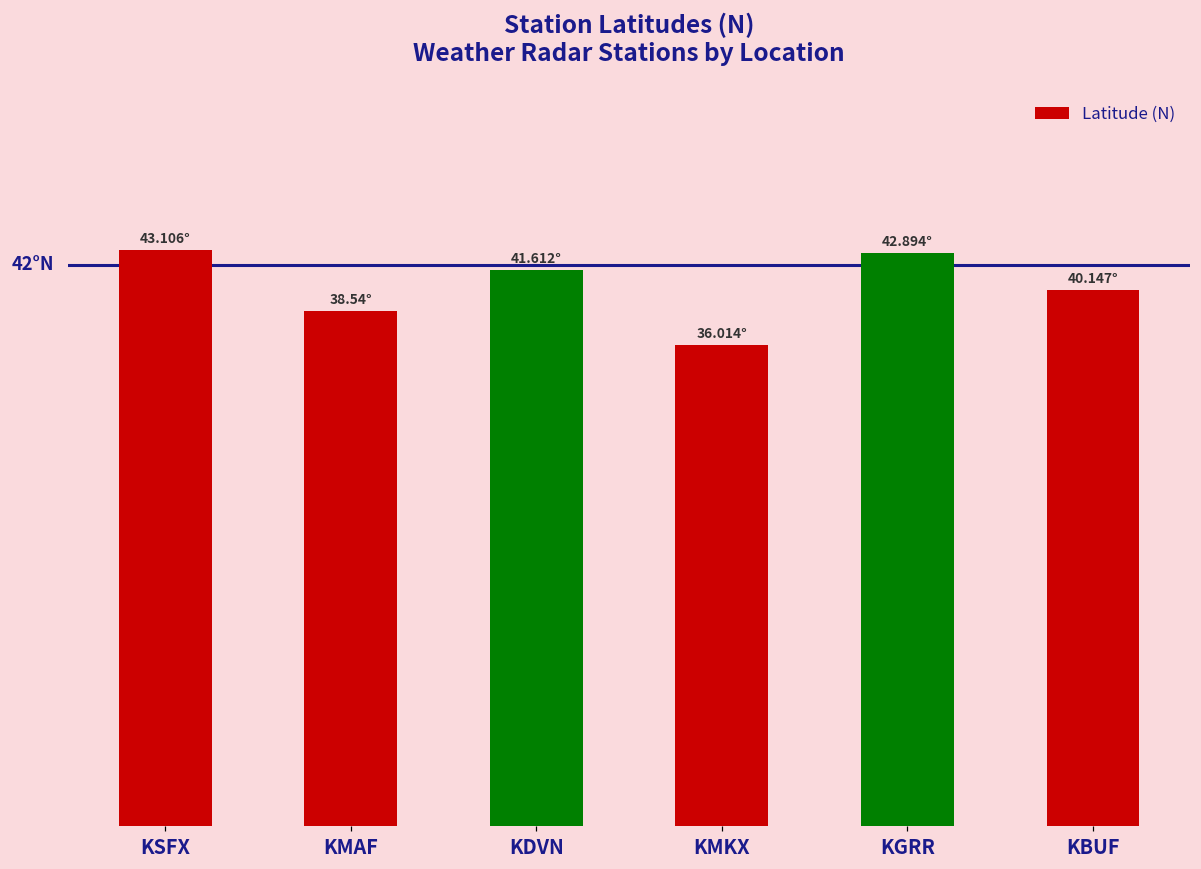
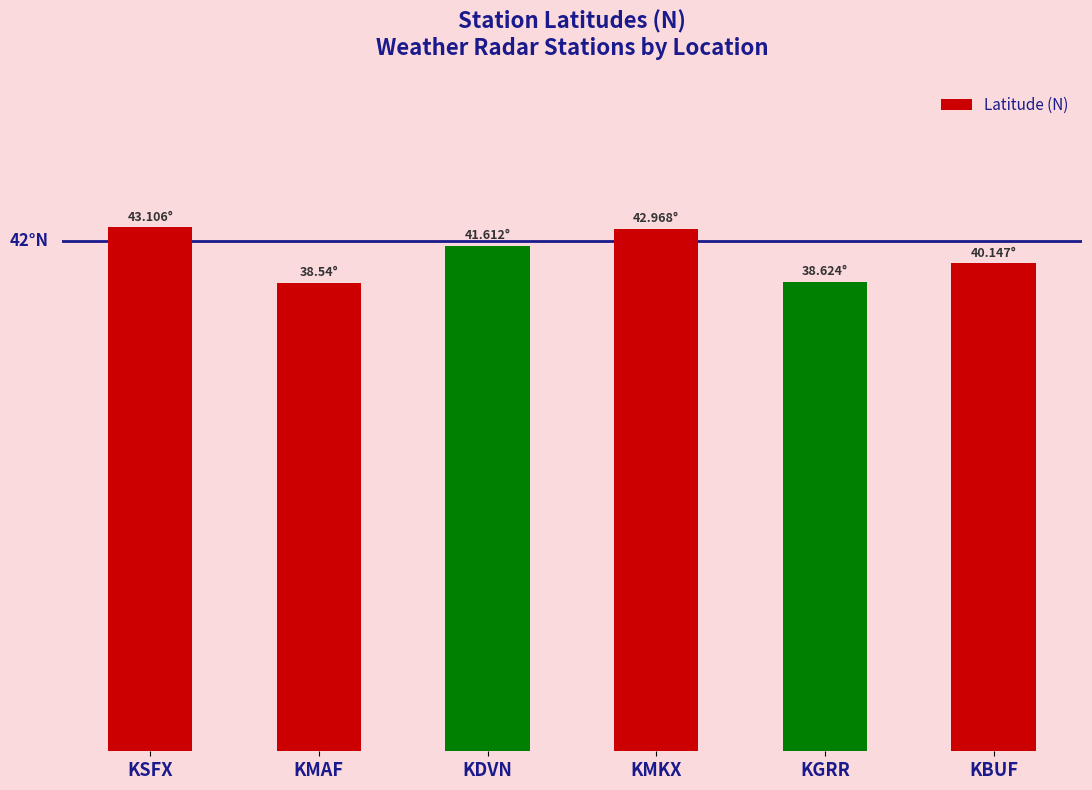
KMKX: 36.014° -> 42.968°
KGRR: 42.894° -> 38.624°
